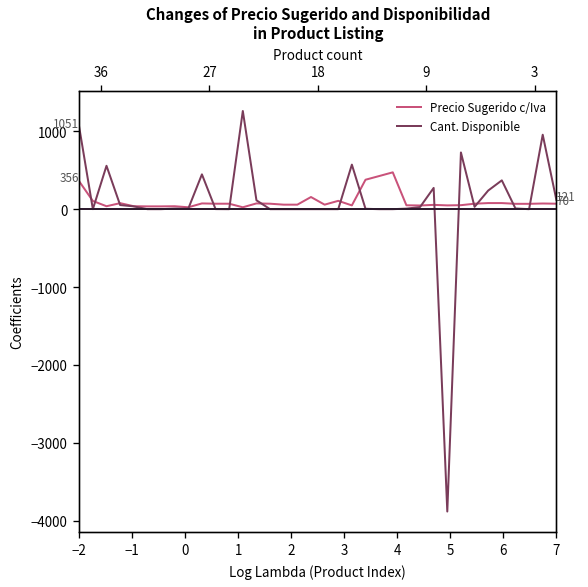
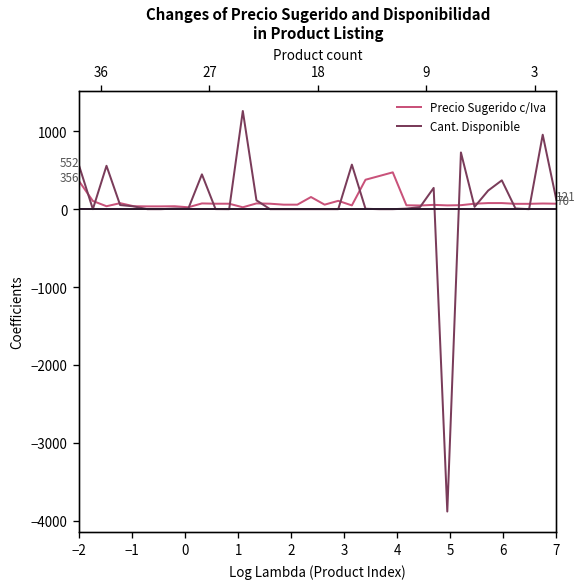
Cant. Disponible, −2: 1051 -> 552
